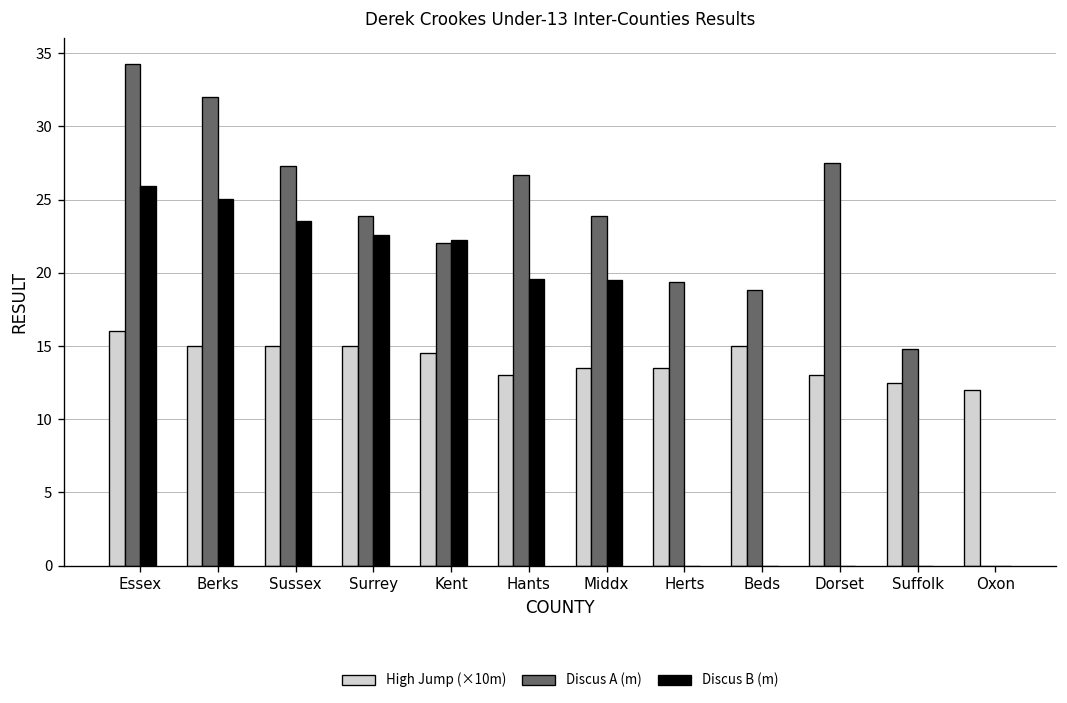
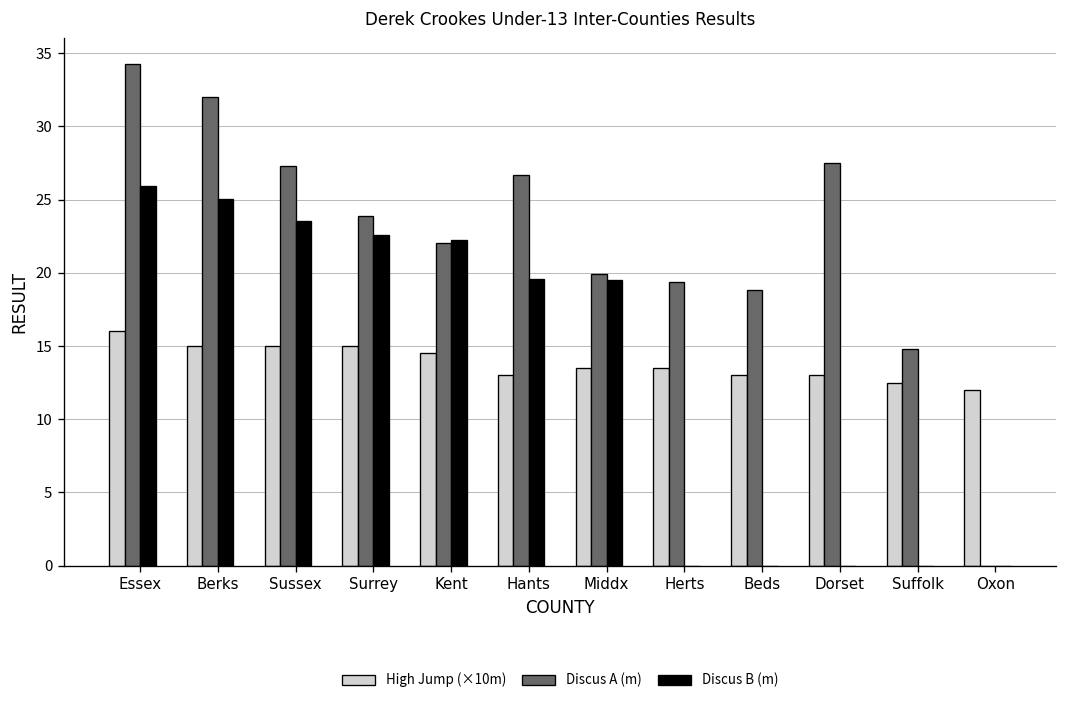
Discus A (m), Middx: 23.9 -> 19.9
High Jump (×10m), Beds: 15.0 -> 13.0
